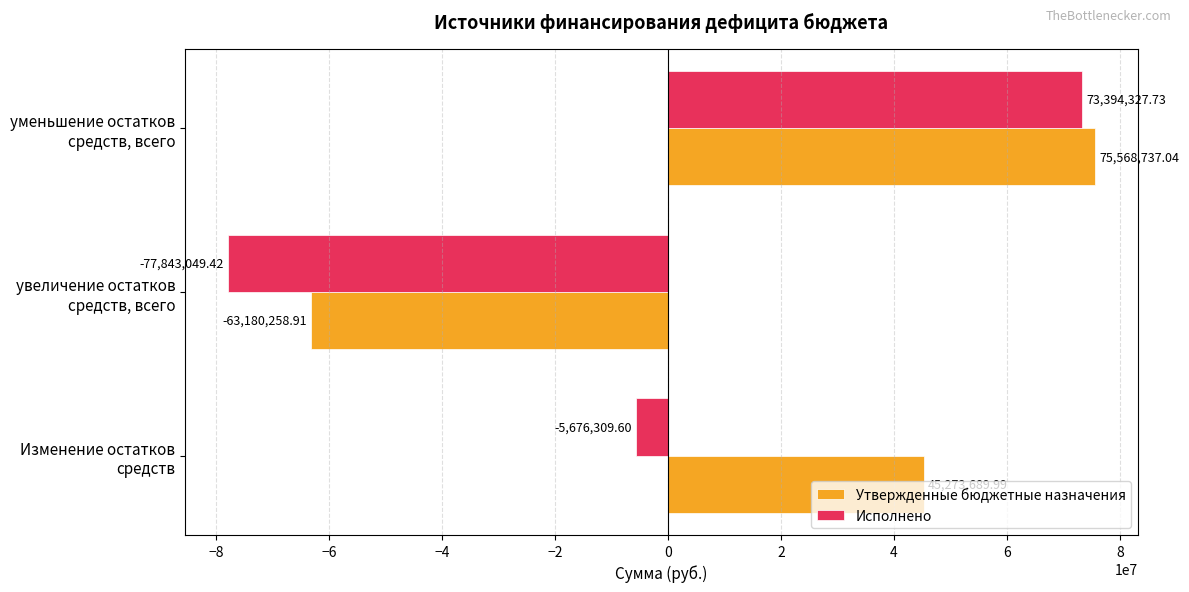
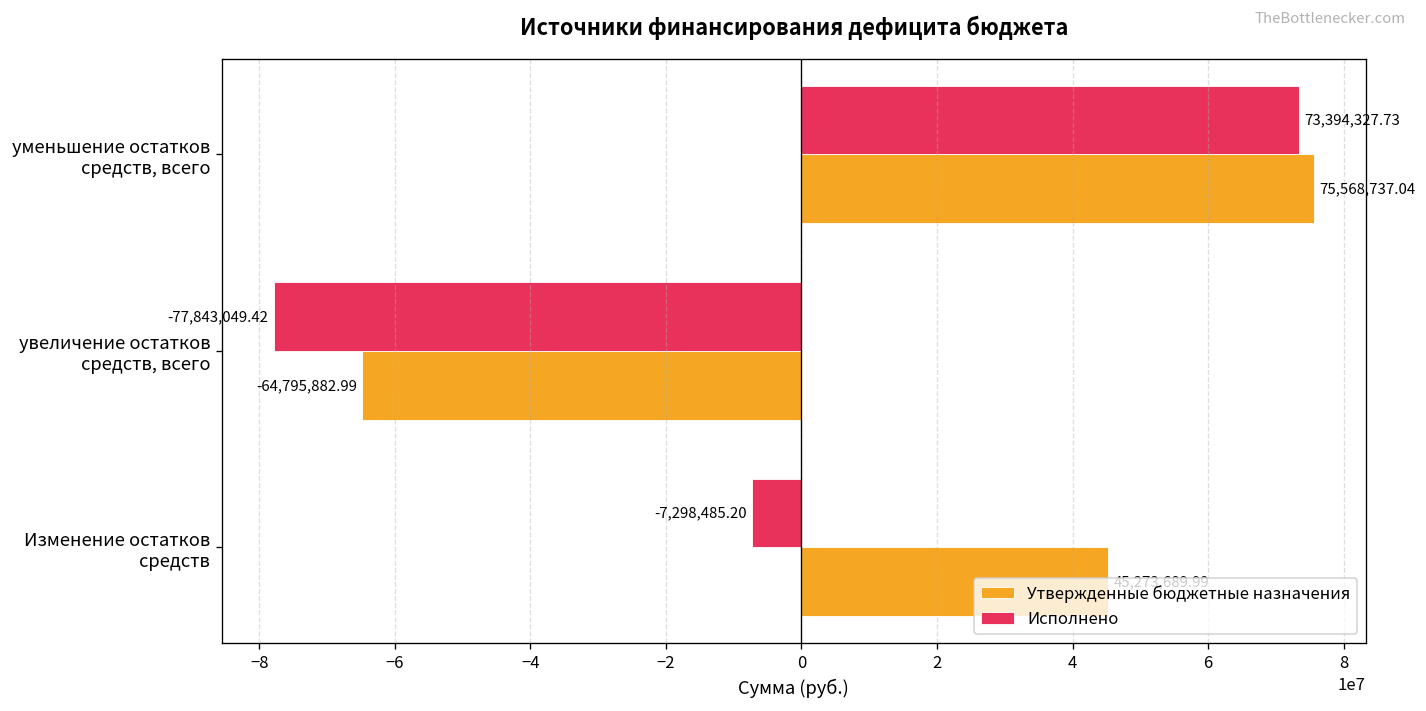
Утвержденные бюджетные назначения, увеличение остатков средств, всего: -63,180,258.91 -> -64,795,882.99
Исполнено, Изменение остатков средств: -5,676,309.60 -> -7,298,485.20
